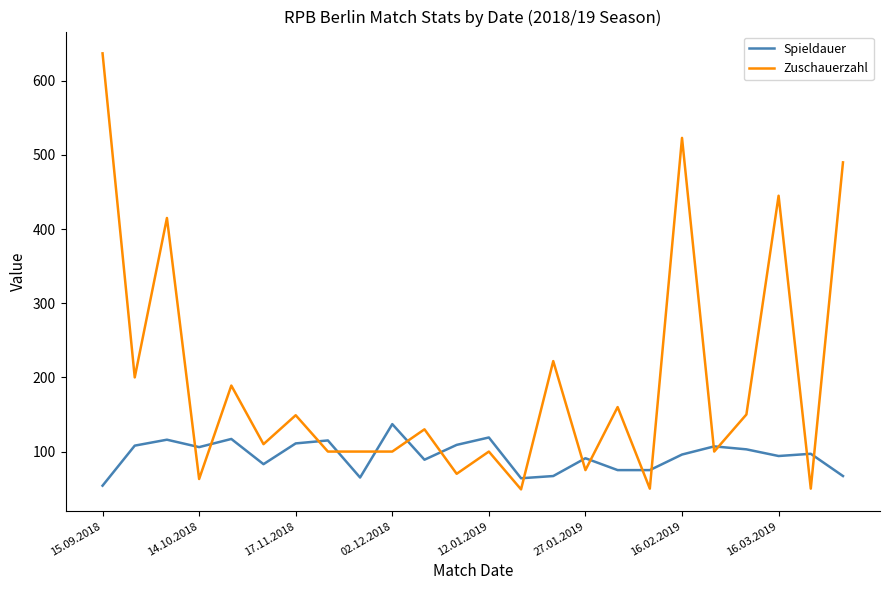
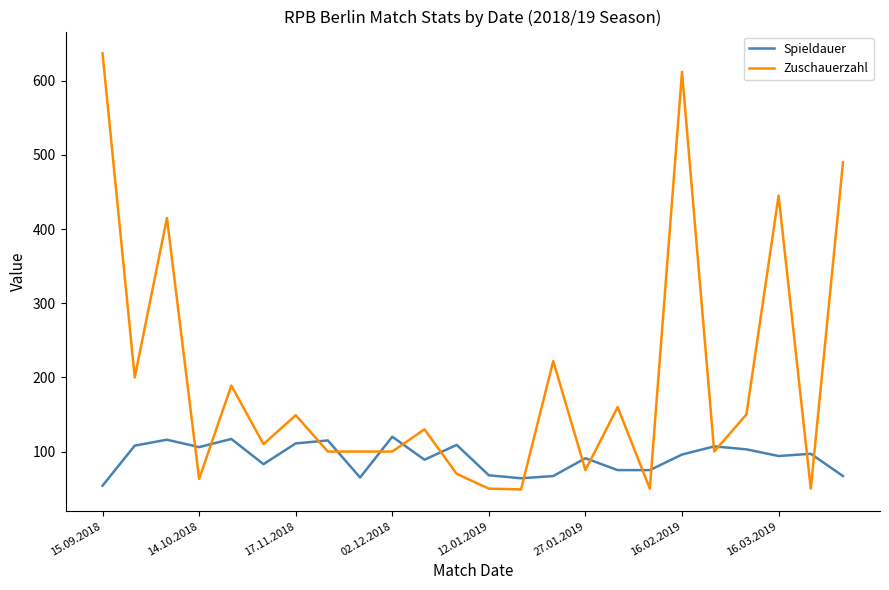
Spieldauer, 02.12.2018: 140 -> 120
Spieldauer, 12.01.2019: 120 -> 70
Zuschauerzahl, 12.01.2019: 100 -> 50
Zuschauerzahl, 16.02.2019: 520 -> 610
